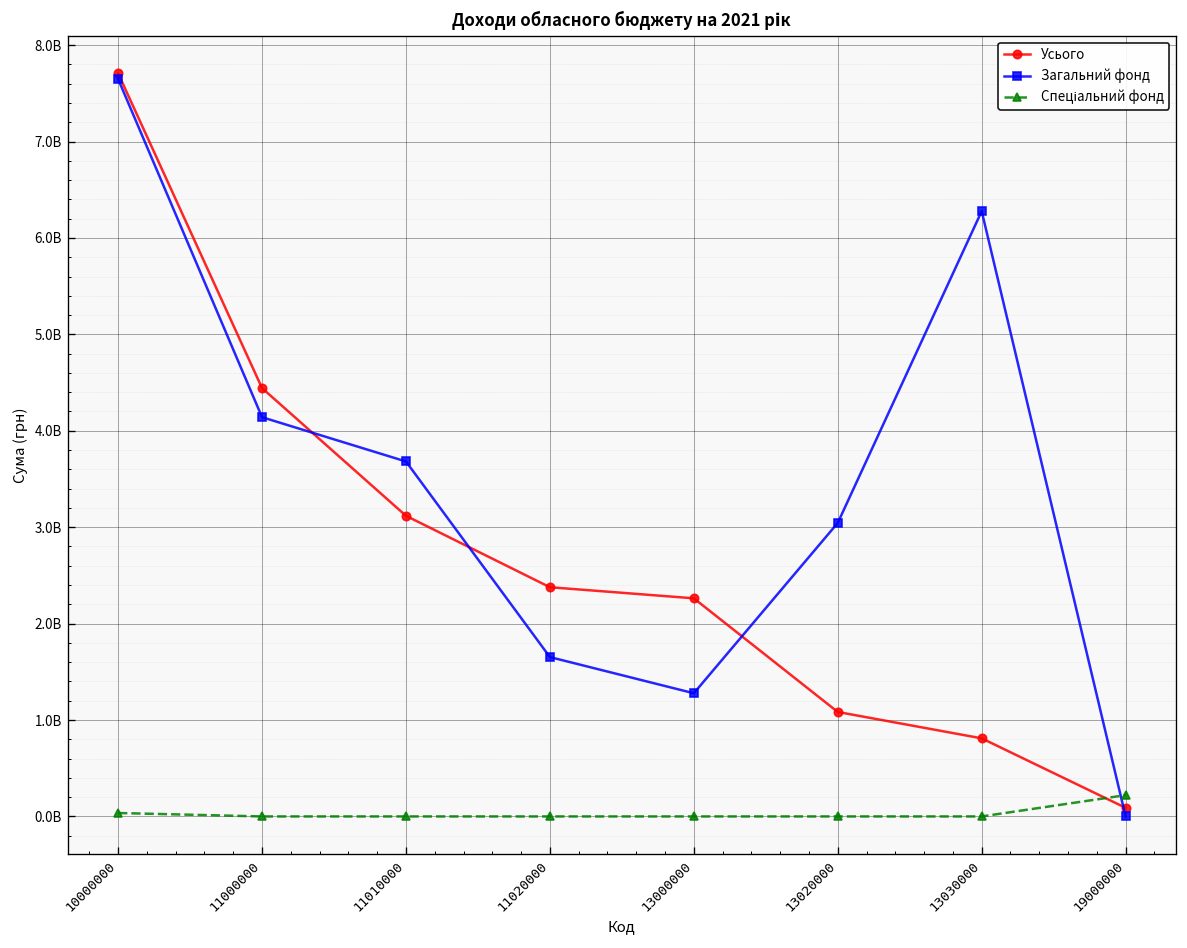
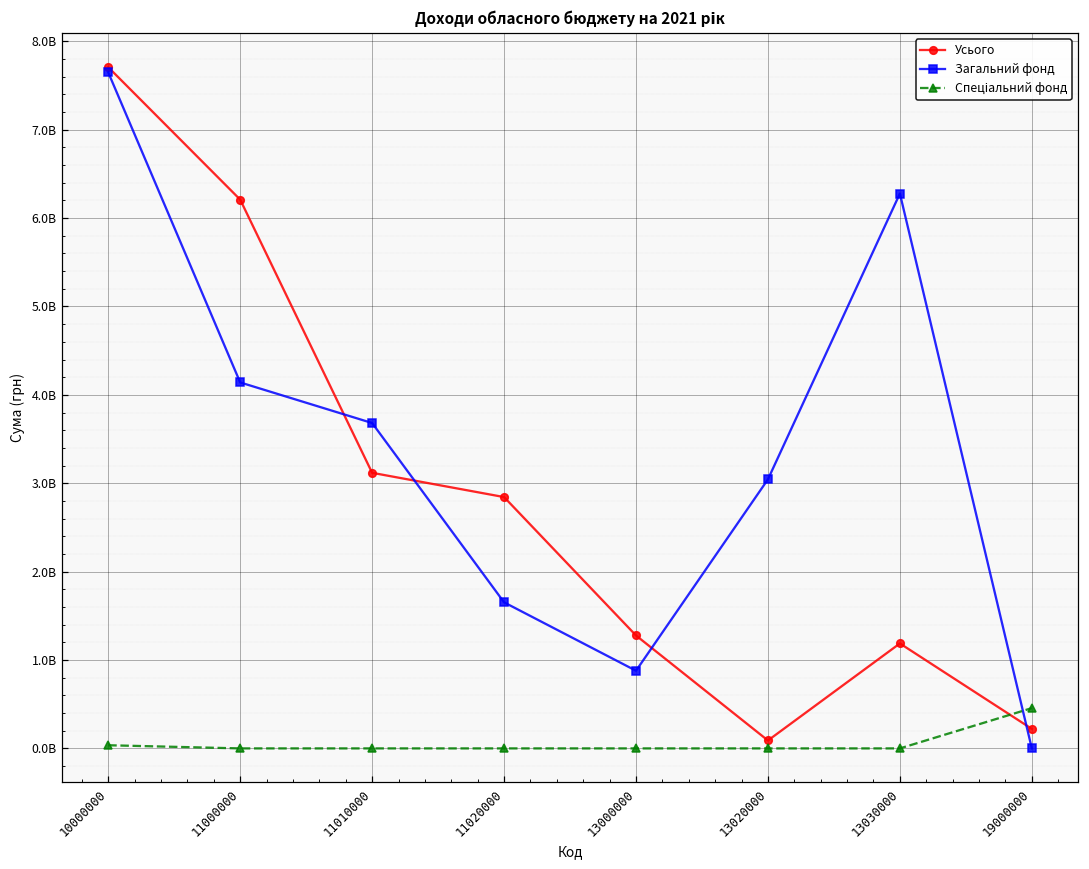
Усього, 11000000: 4400000000 -> 6200000000
Усього, 11020000: 2400000000 -> 2800000000
Усього, 13000000: 2300000000 -> 1300000000
Загальний фонд, 13000000: 1300000000 -> 900000000
Усього, 13020000: 1100000000 -> 100000000
Усього, 13030000: 800000000 -> 1200000000
Усього, 19000000: 100000000 -> 200000000
Спеціальний фонд, 19000000: 200000000 -> 500000000
